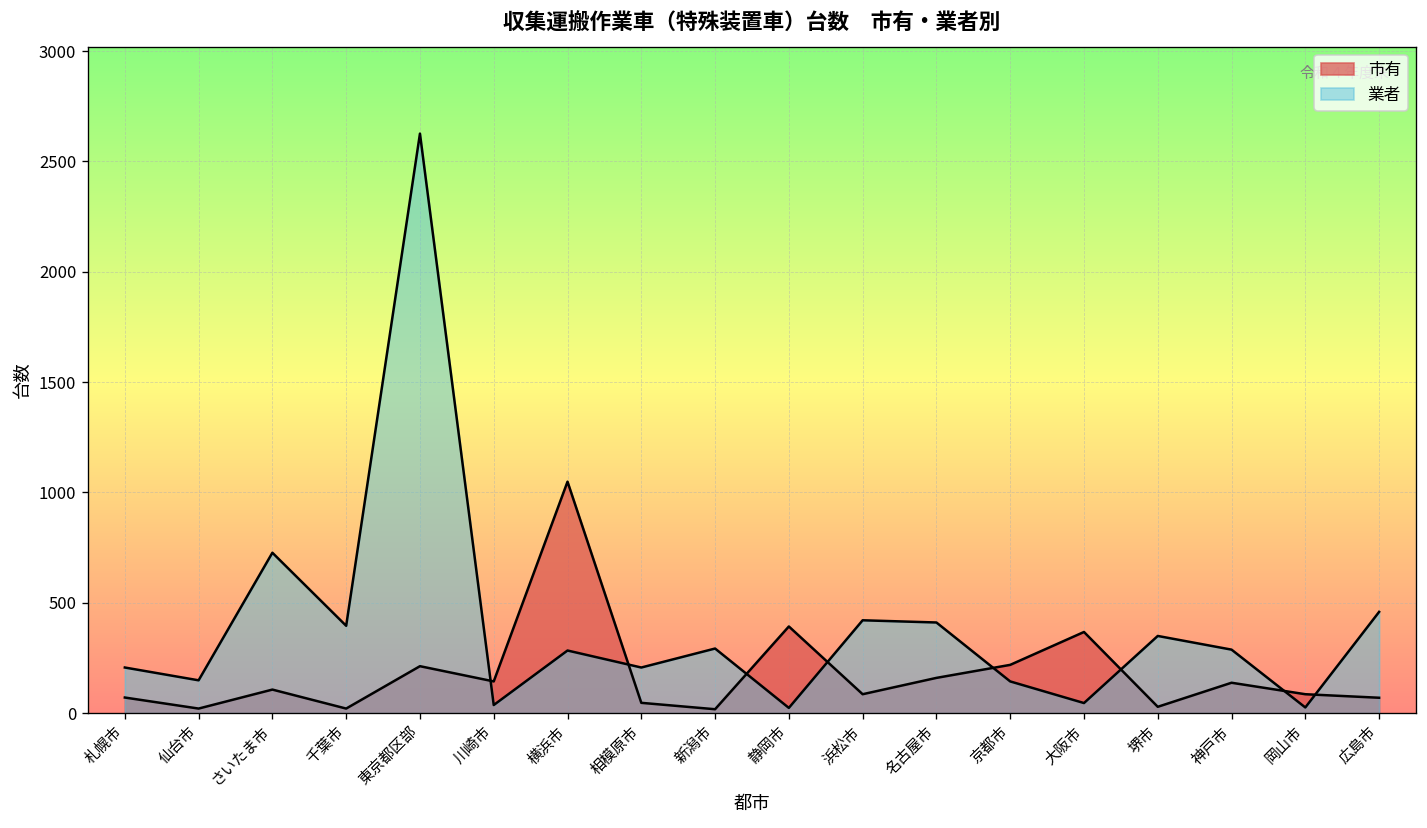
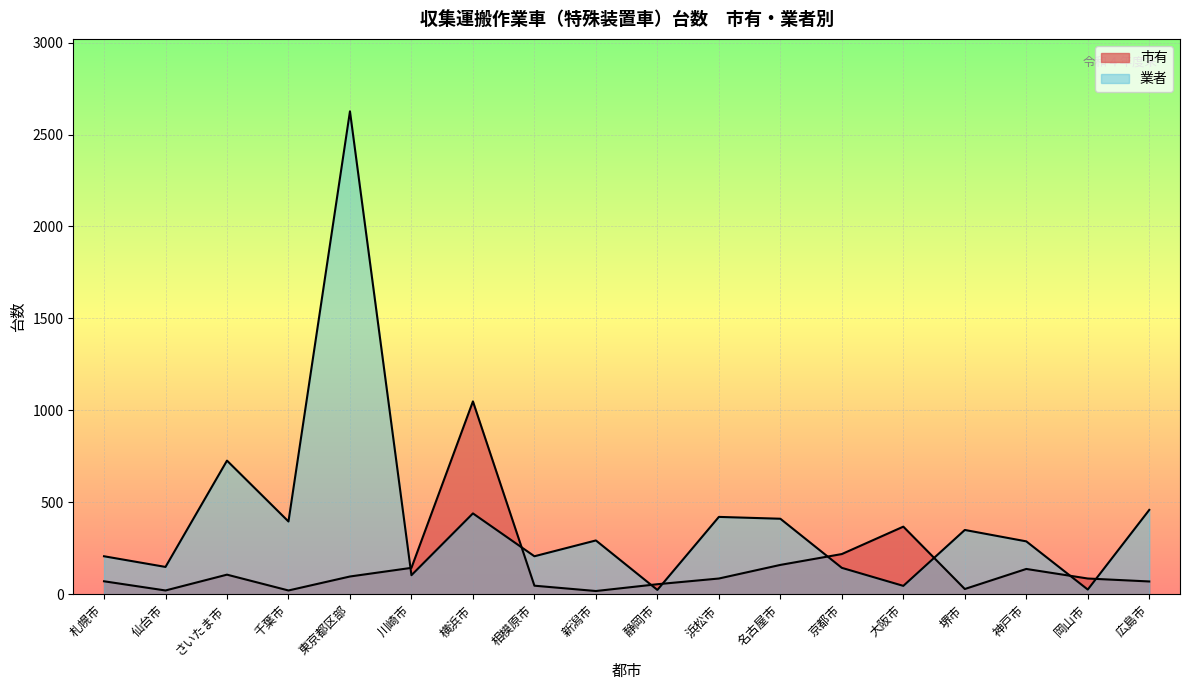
市有, 東京都区部: 210 -> 100
業者, 川崎市: 40 -> 100
業者, 横浜市: 280 -> 440
市有, 静岡市: 390 -> 60
